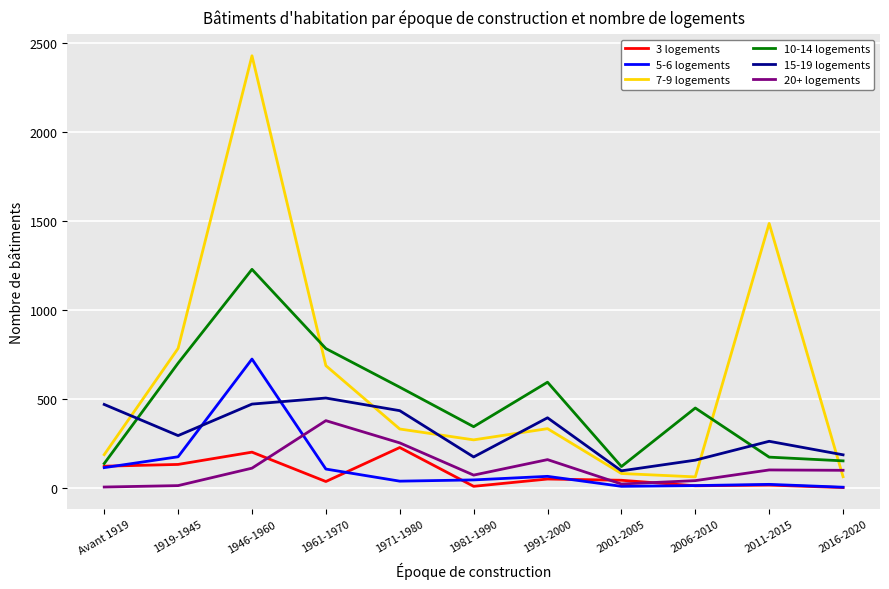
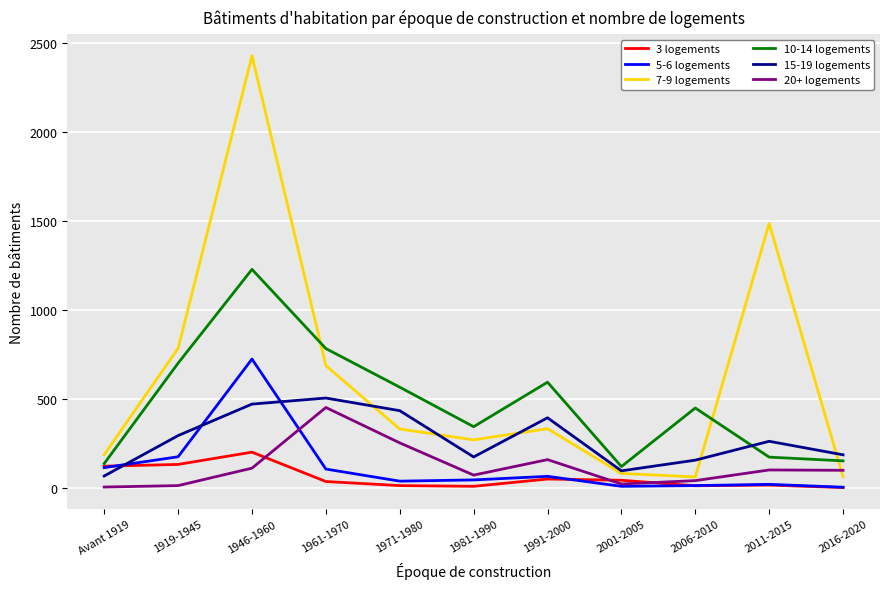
15-19 logements, Avant 1919: 470 -> 70
20+ logements, 1961-1970: 380 -> 450
3 logements, 1971-1980: 230 -> 10
